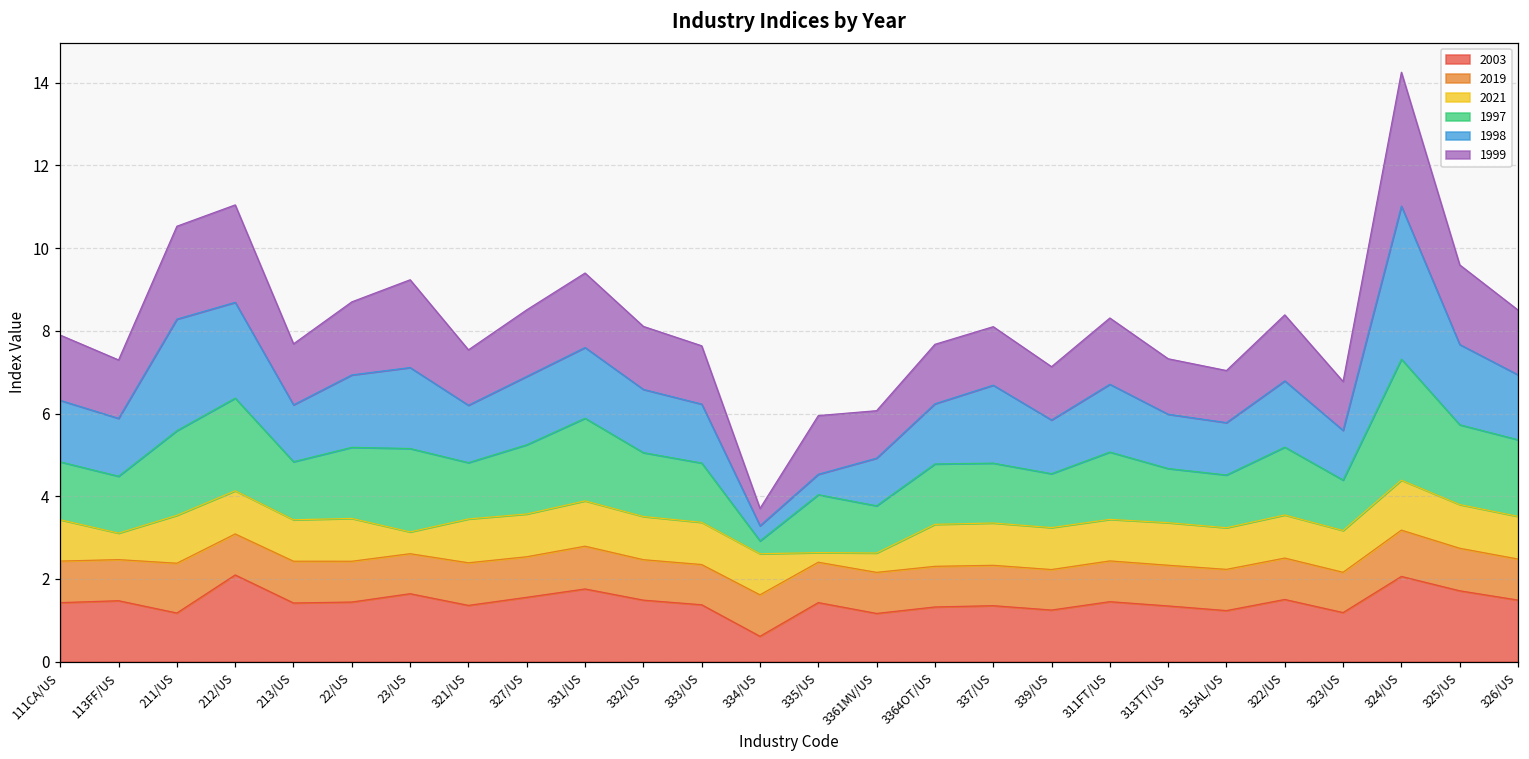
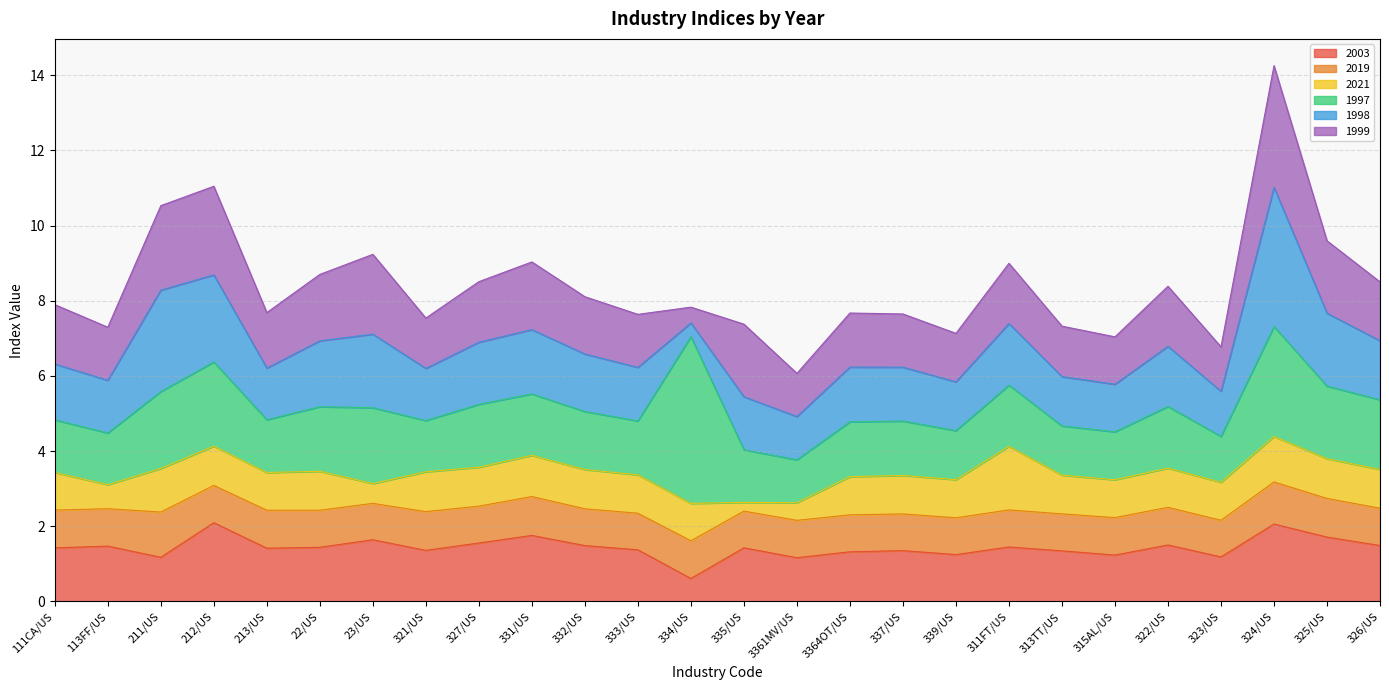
1997, 331/US: 2.0 -> 1.6
1997, 334/US: 0.3 -> 4.4
1998, 335/US: 0.5 -> 1.4
1999, 335/US: 1.4 -> 1.9
1998, 337/US: 1.9 -> 1.4
2021, 311FT/US: 1.0 -> 1.7
